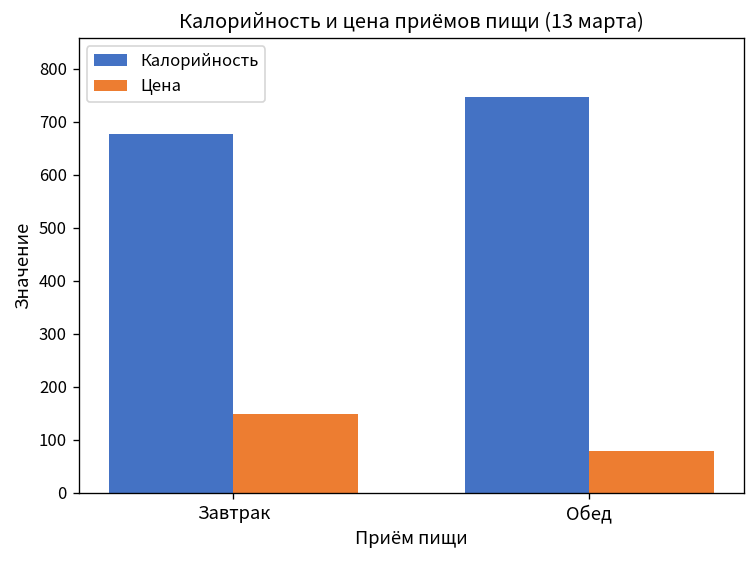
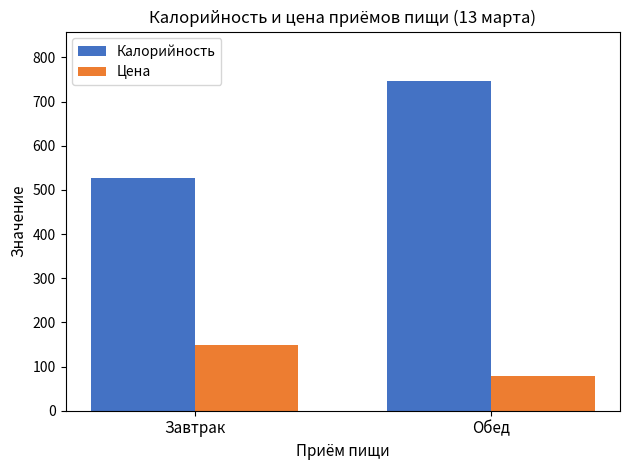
Калорийность, Завтрак: 680 -> 530
